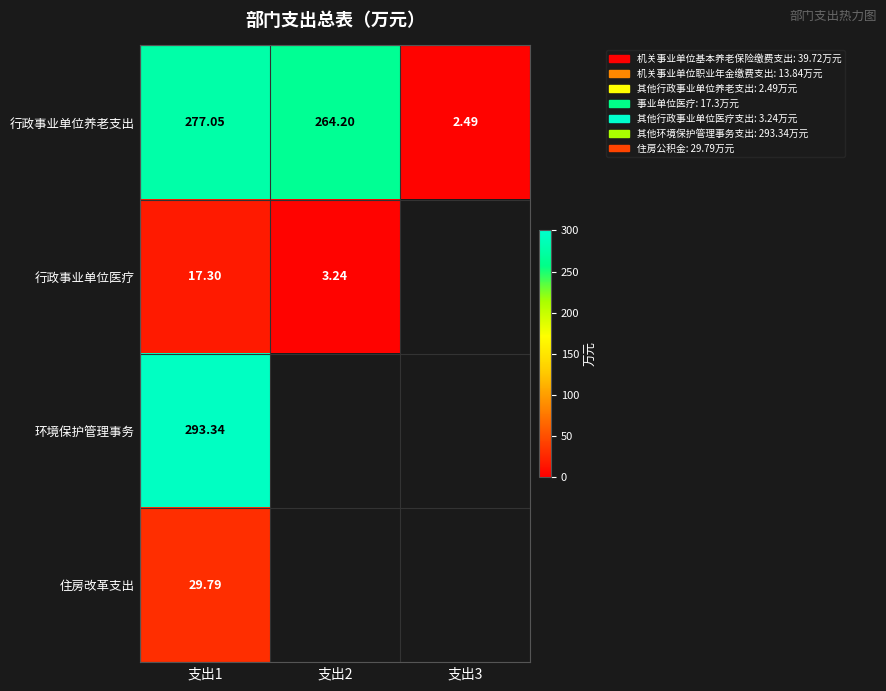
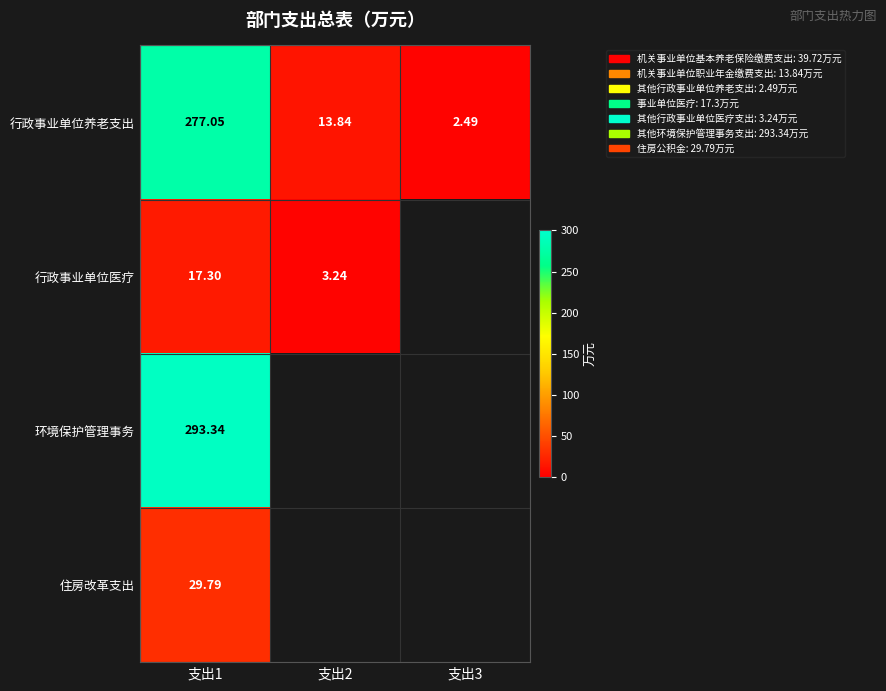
行政事业单位养老支出, 支出2: 264.20 -> 13.84
